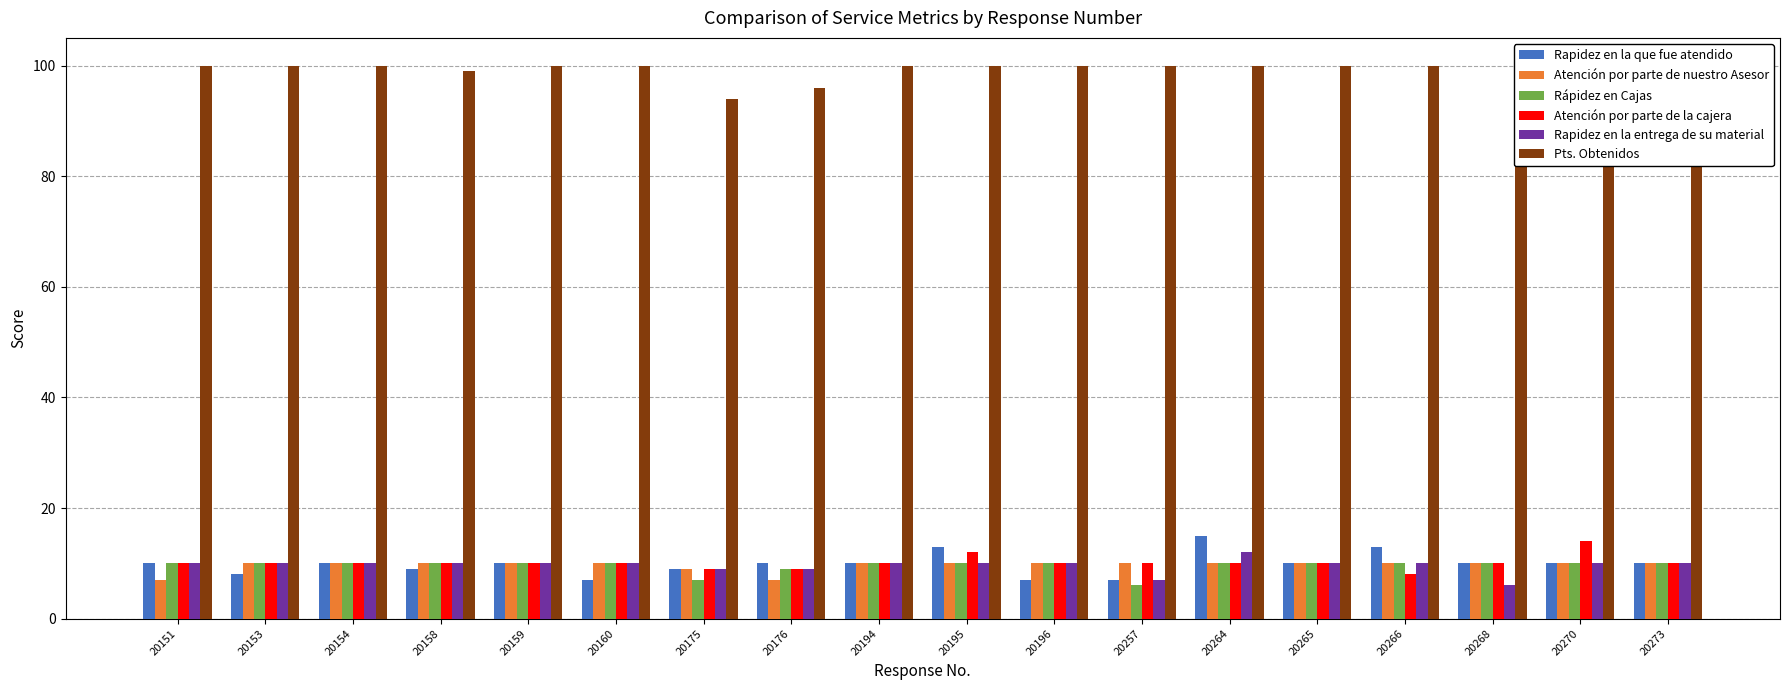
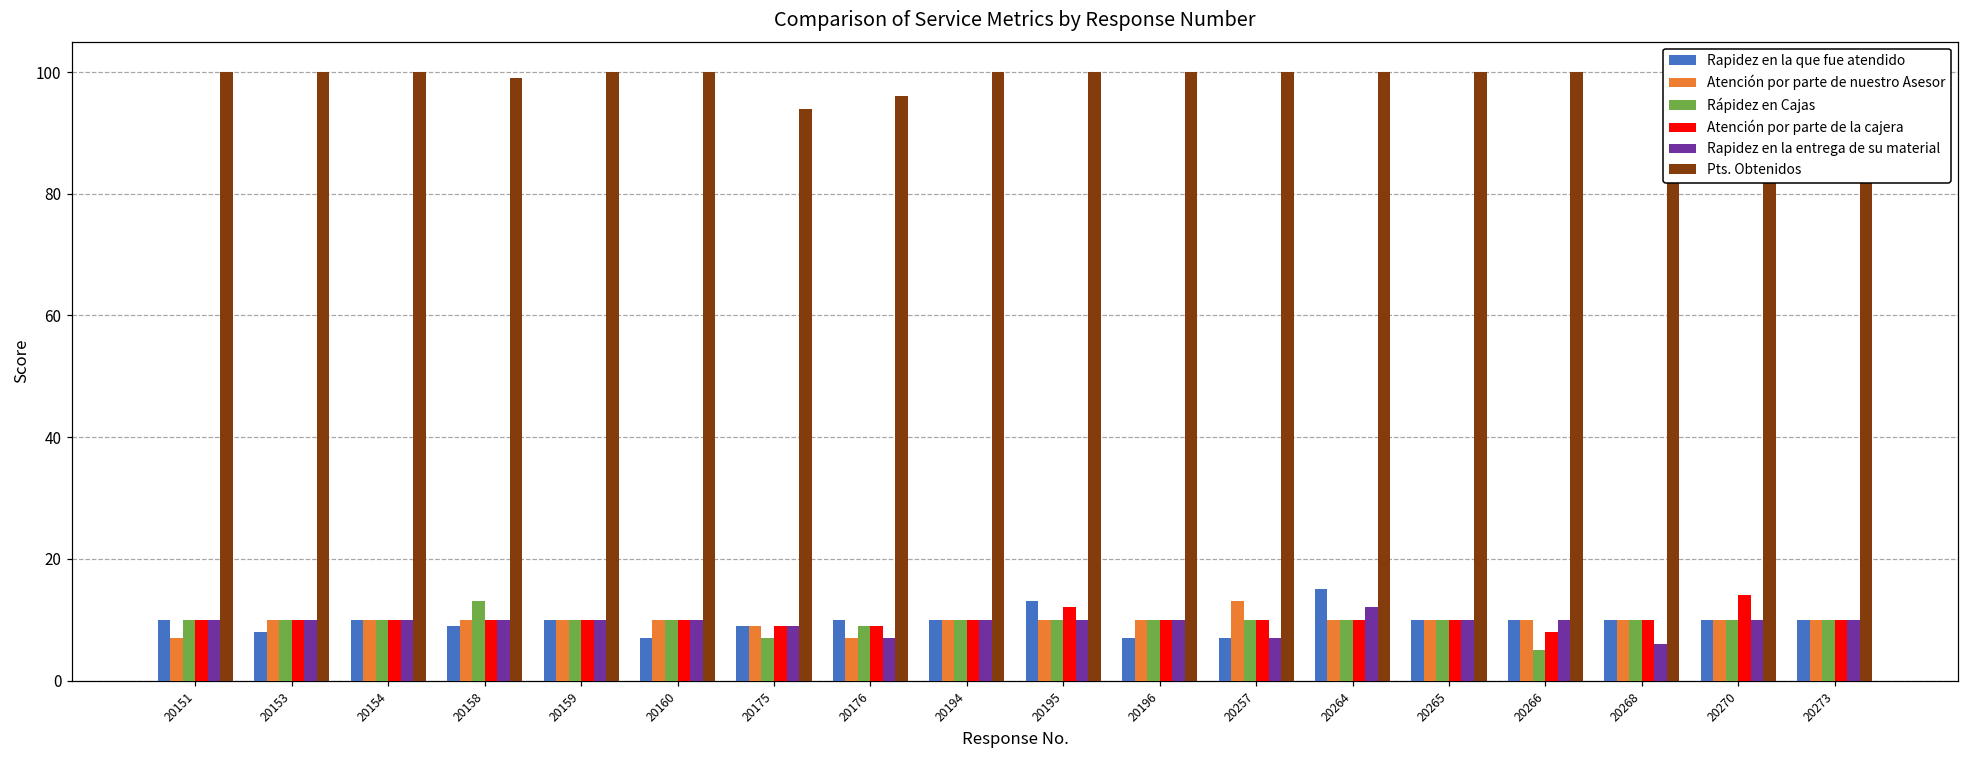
Rápidez en Cajas, 20158: 10 -> 13
Rapidez en la entrega de su material, 20176: 9 -> 7
Atención por parte de nuestro Asesor, 20257: 10 -> 13
Rápidez en Cajas, 20257: 6 -> 10
Rapidez en la que fue atendido, 20266: 13 -> 10
Rápidez en Cajas, 20266: 10 -> 5
